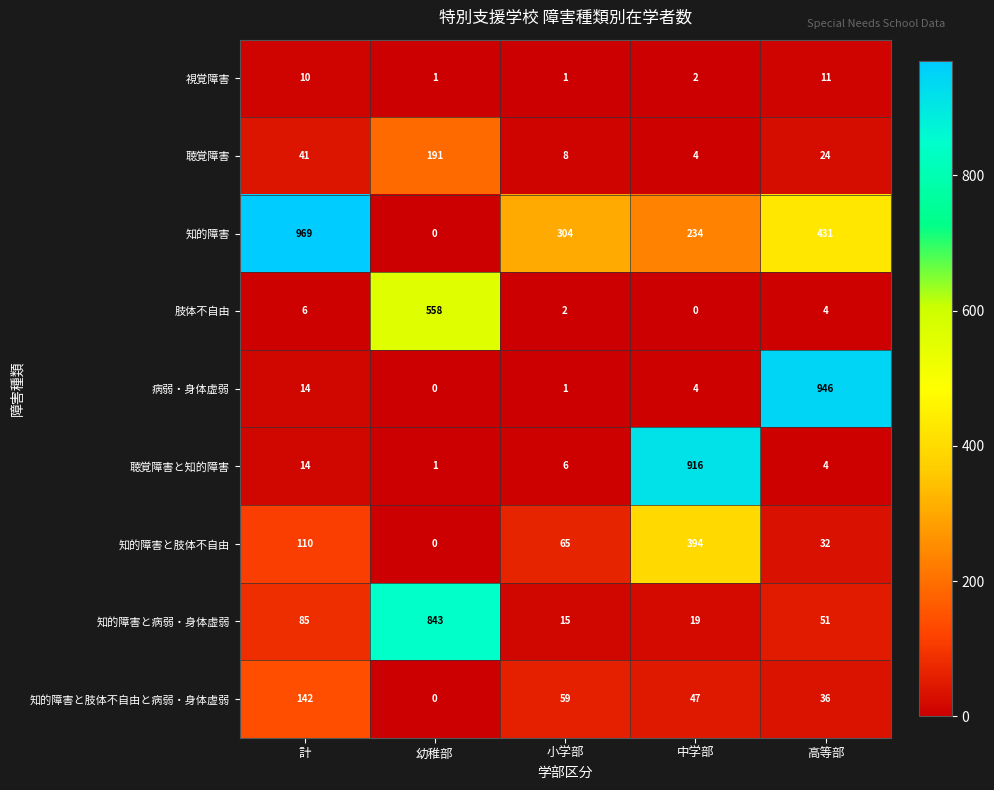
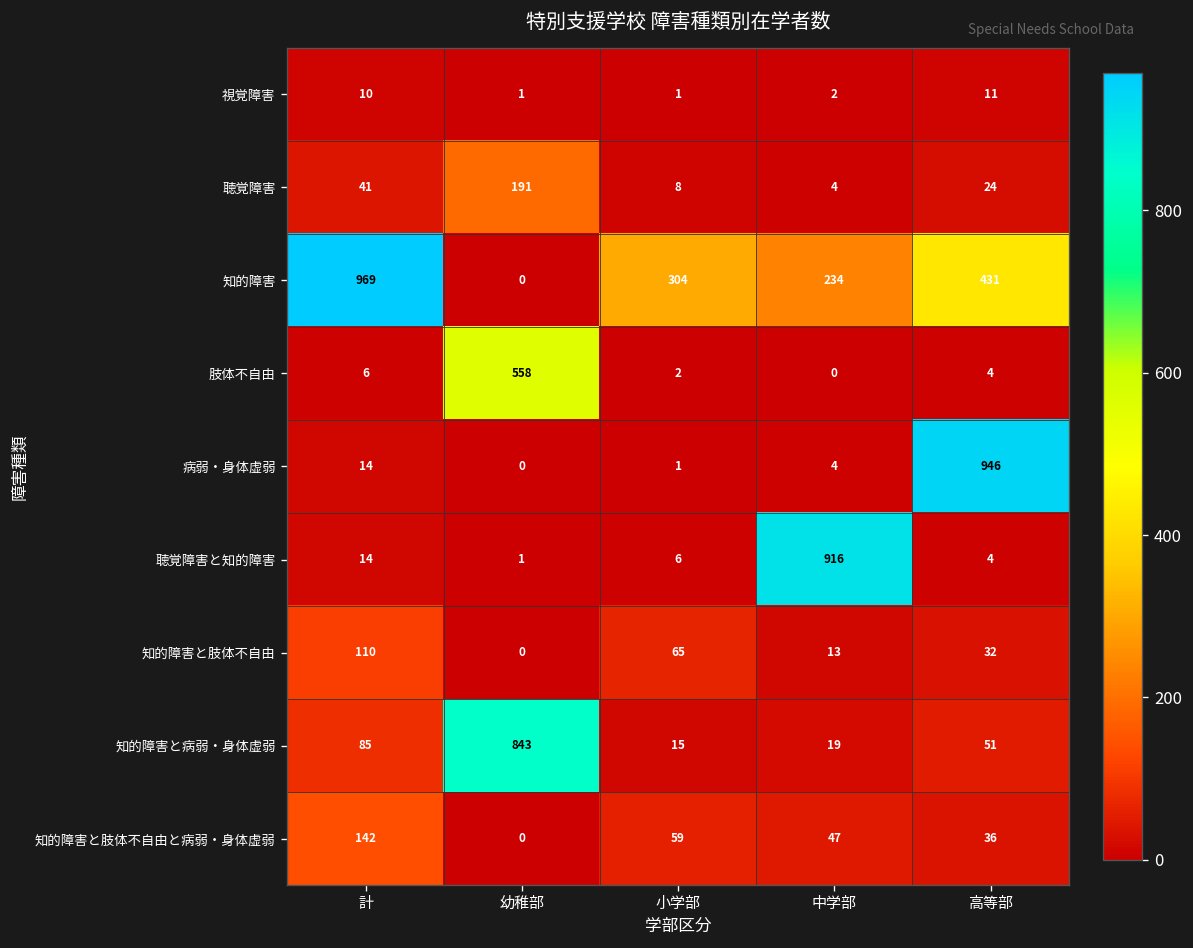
知的障害と肢体不自由, 中学部: 394 -> 13
